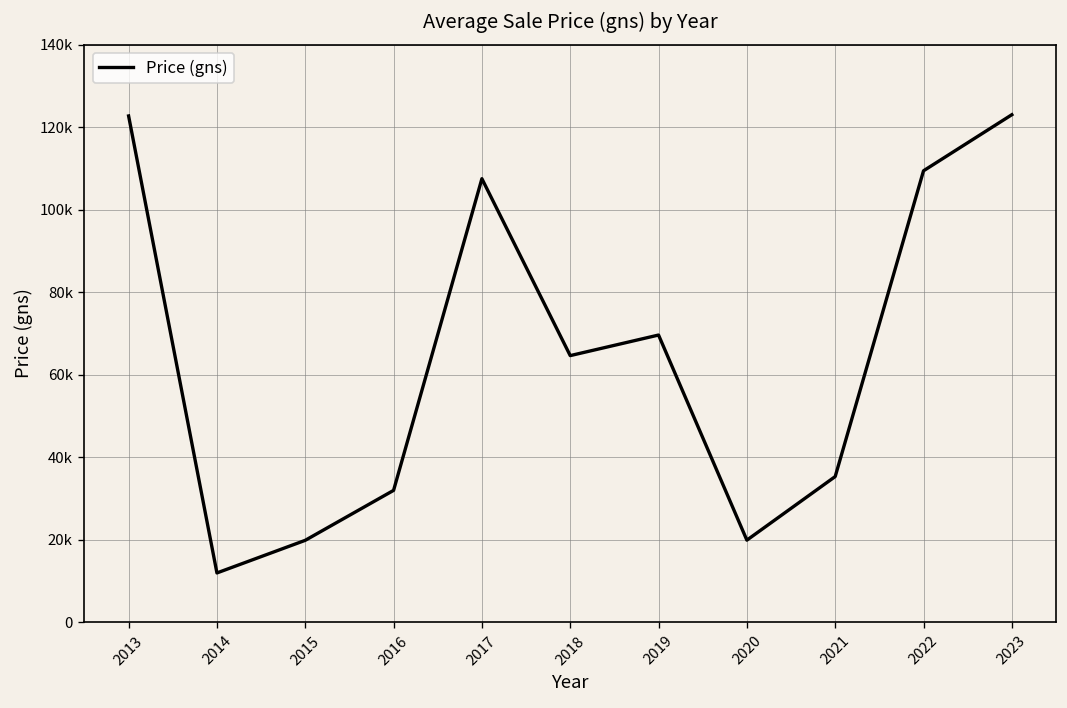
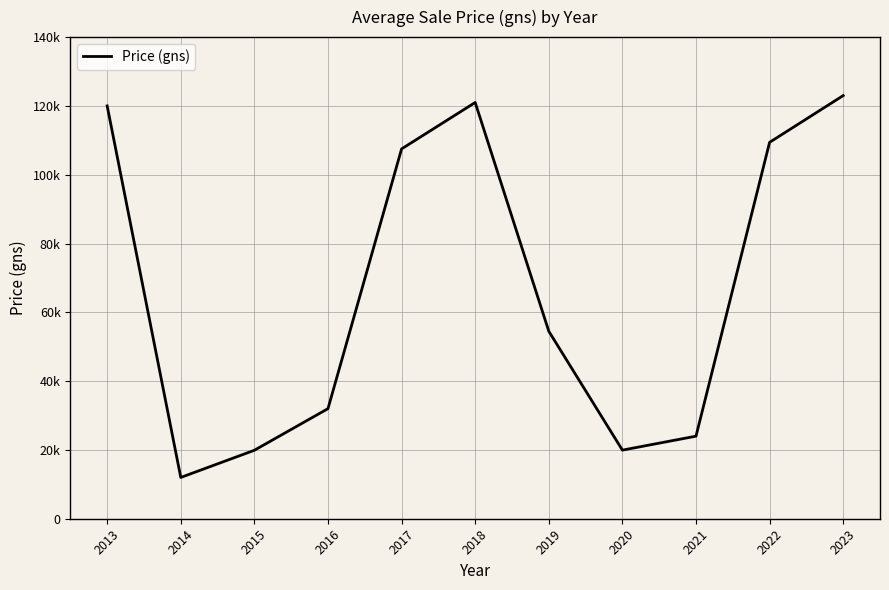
2013: 123000 -> 120000
2018: 65000 -> 121000
2019: 70000 -> 55000
2021: 35000 -> 24000
